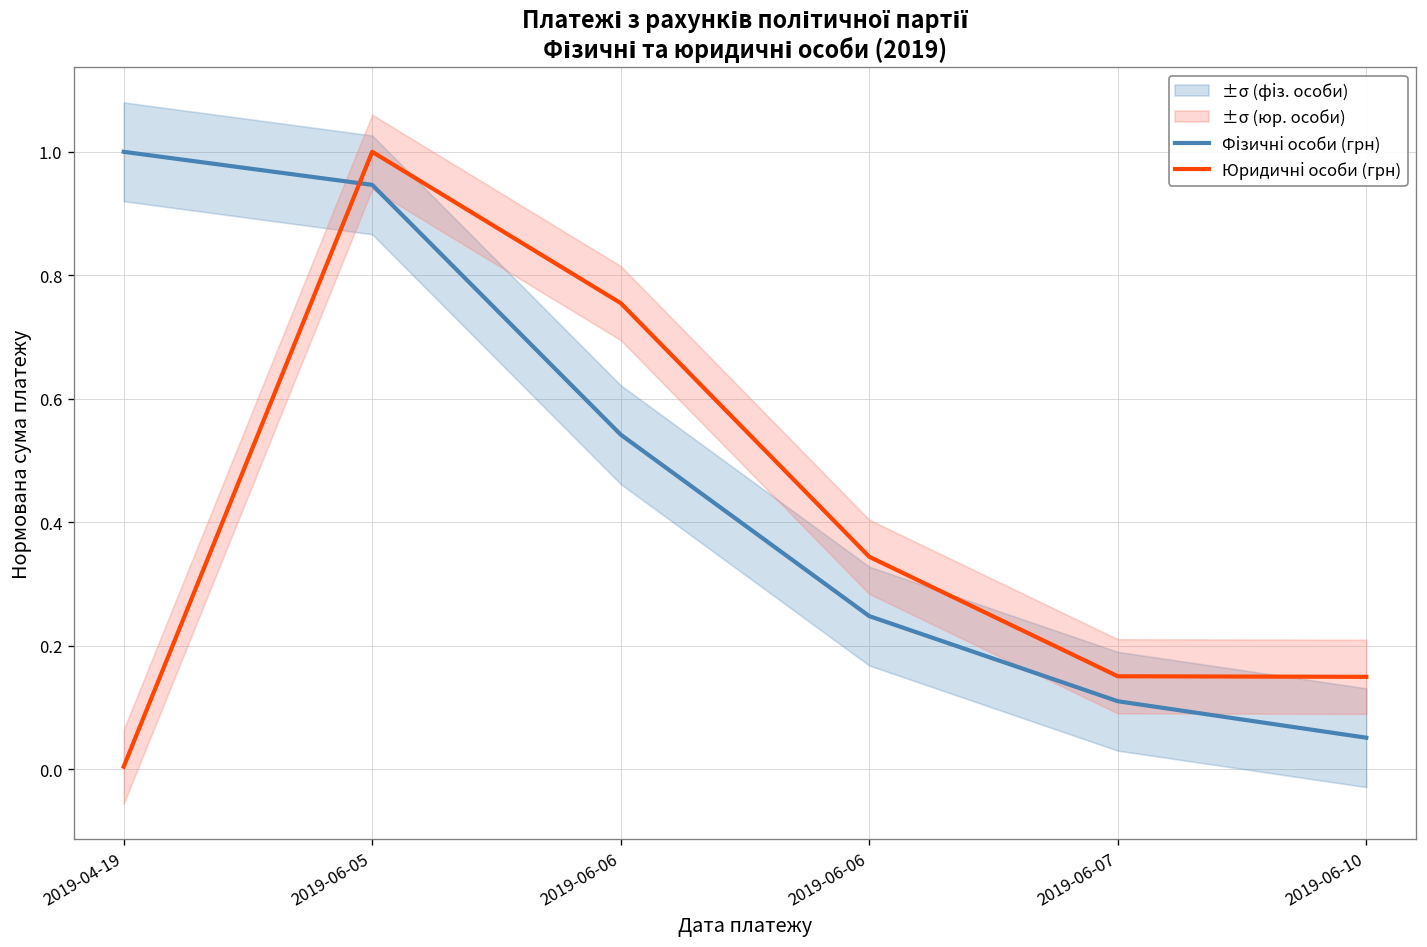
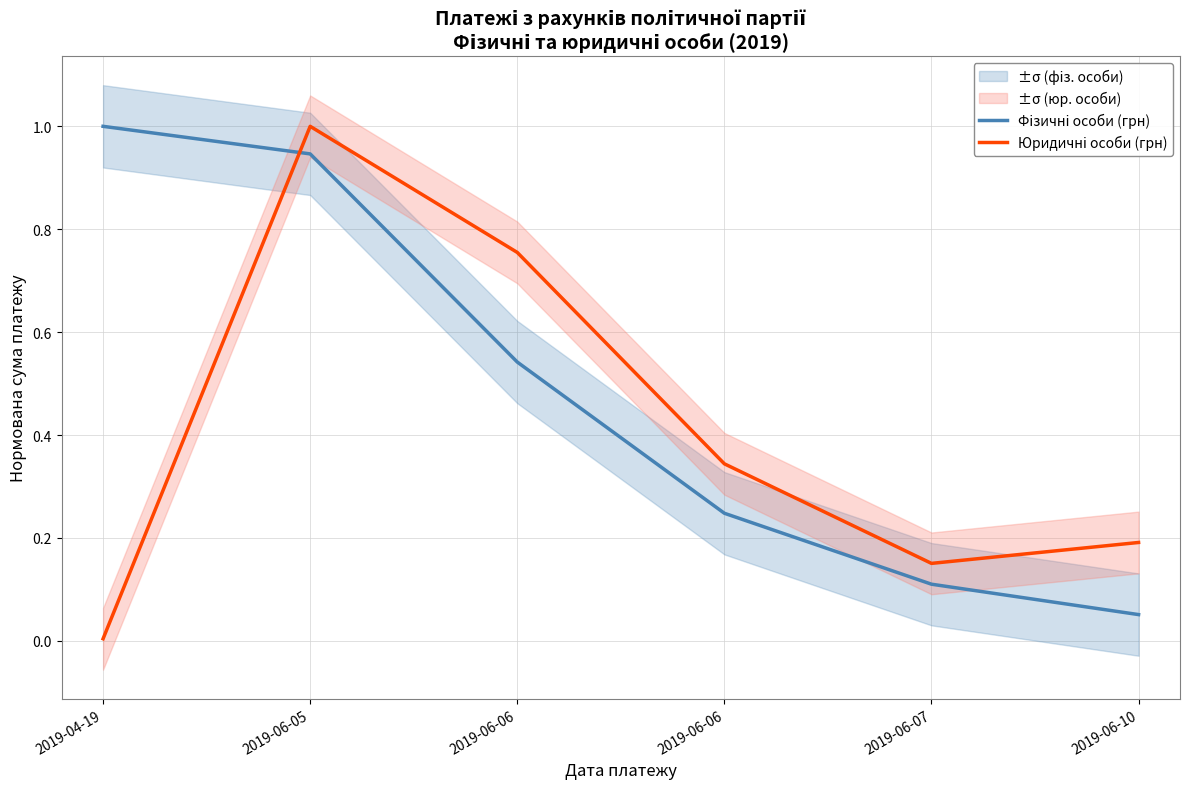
Юридичні особи (грн), 2019-06-10: 0.15 -> 0.19
